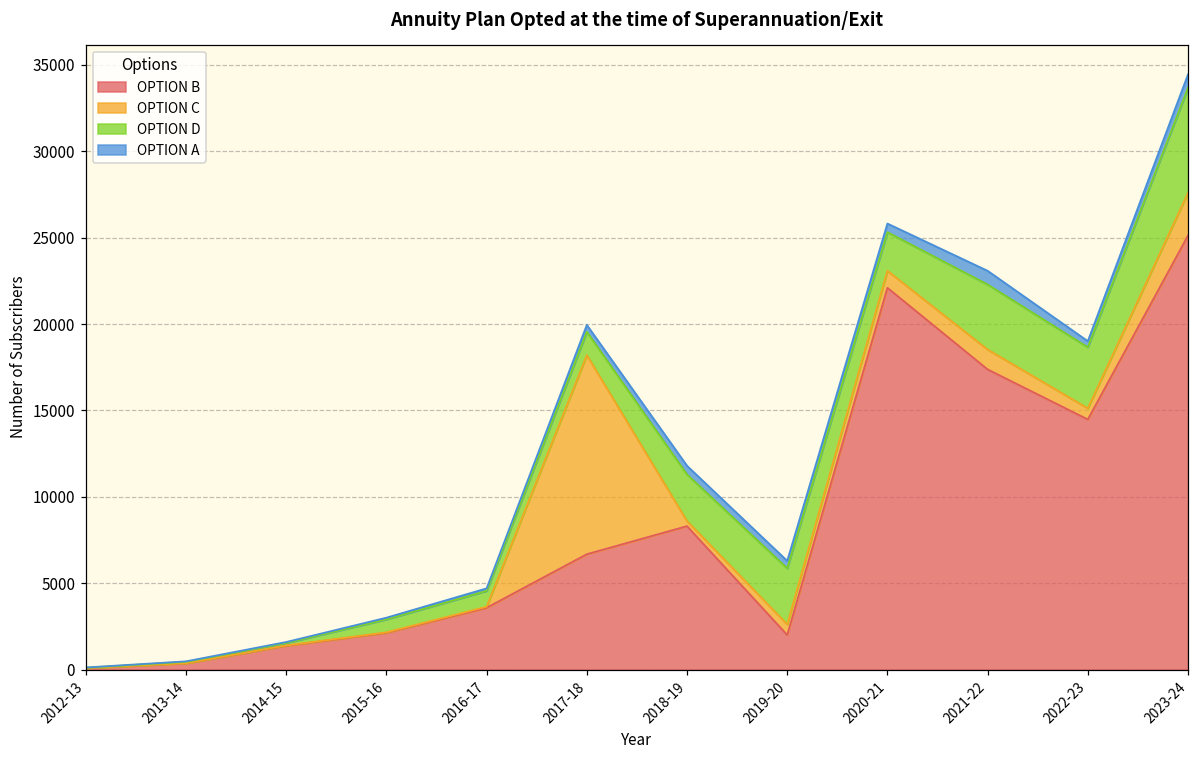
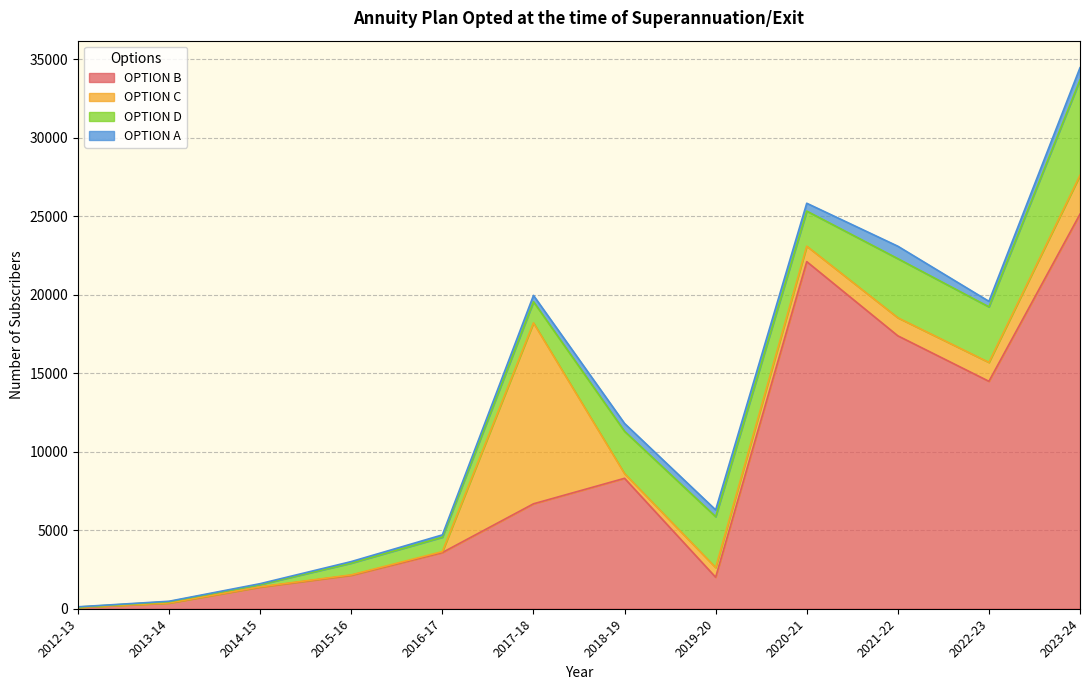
OPTION C, 2022-23: 600 -> 1200
